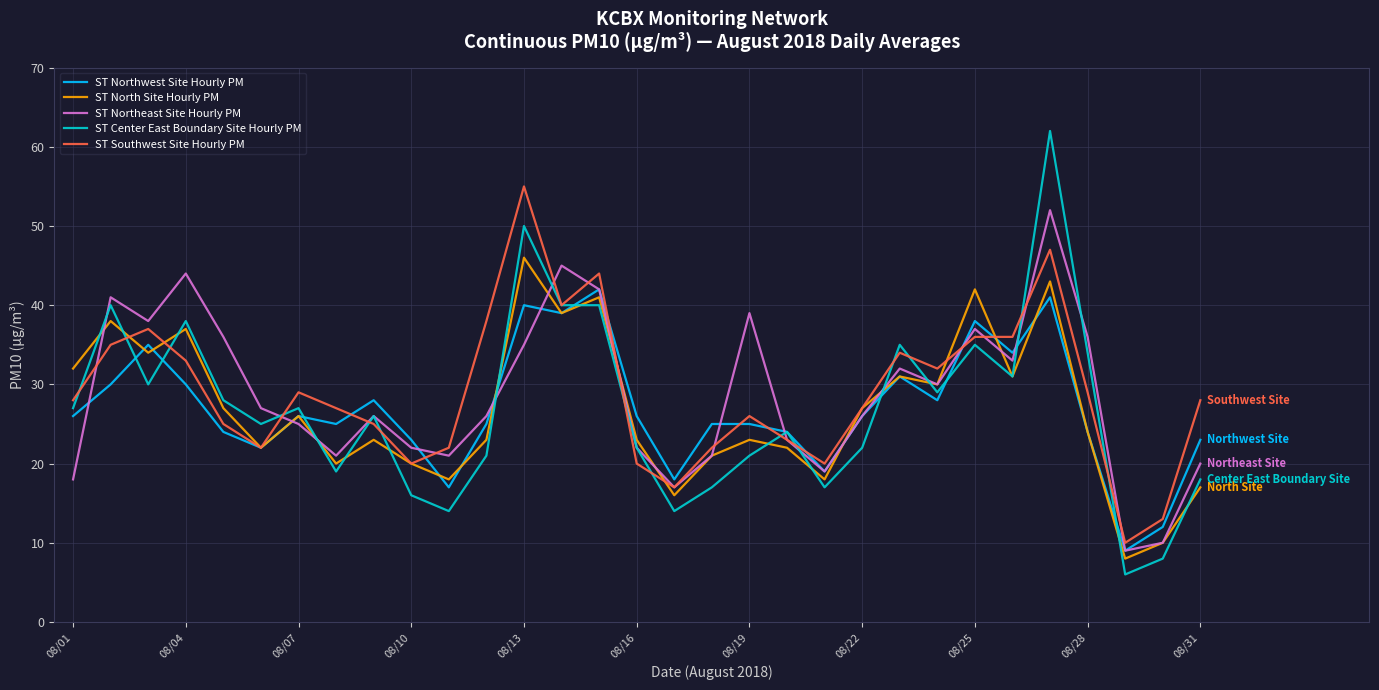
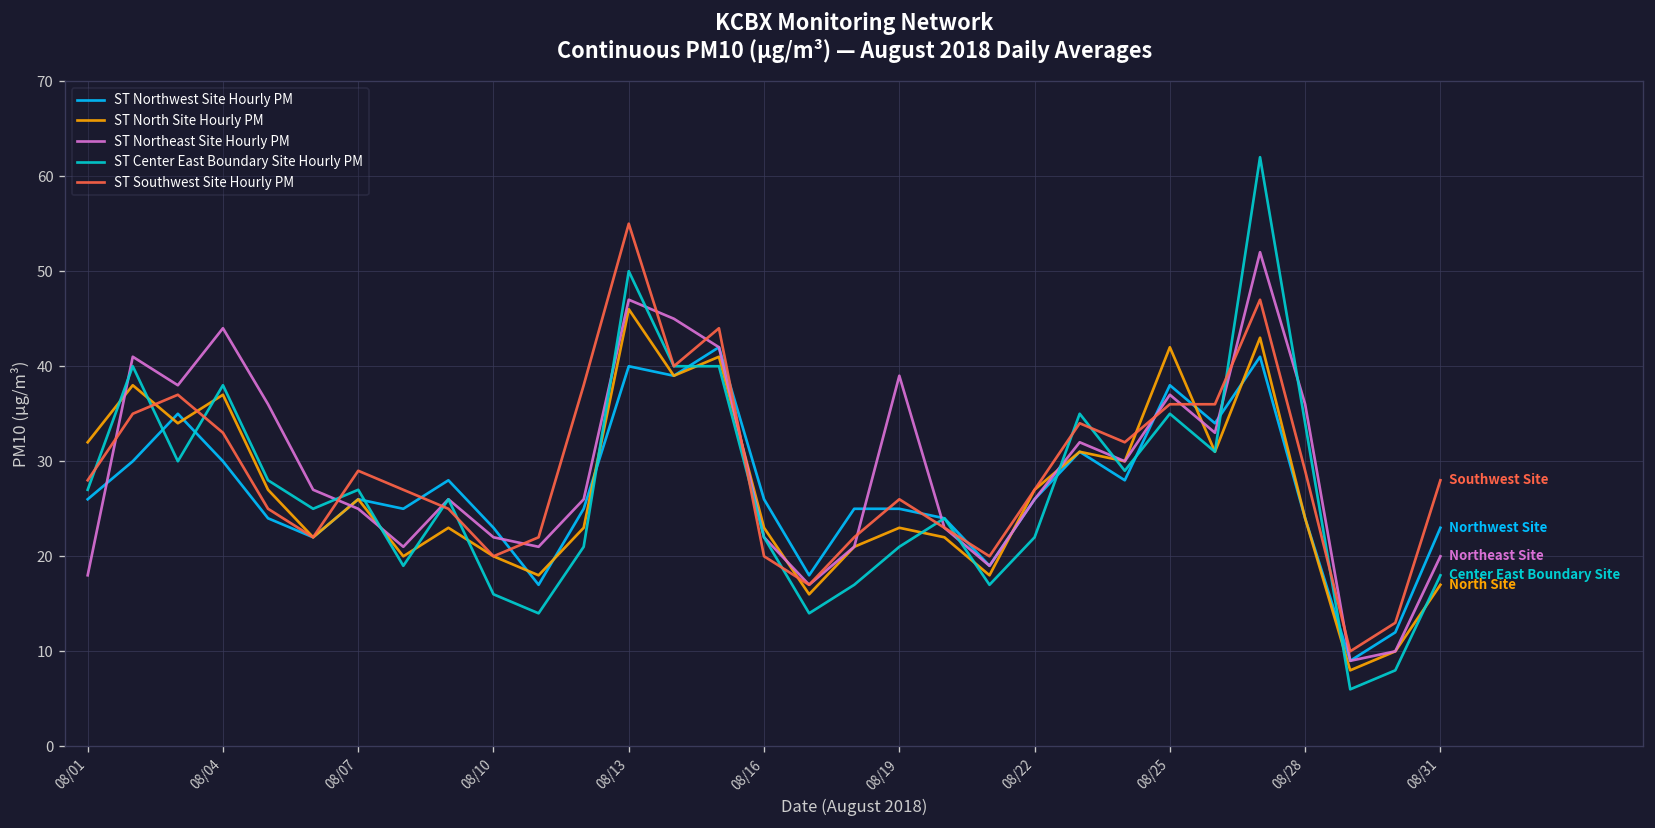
ST Northeast Site Hourly PM, 08/13: 35 -> 47
